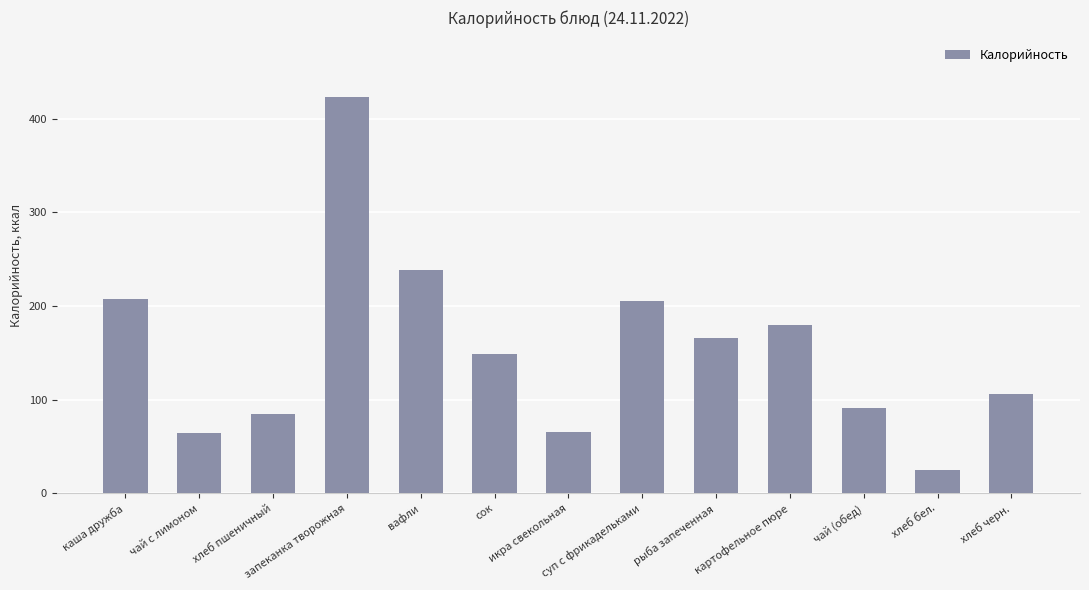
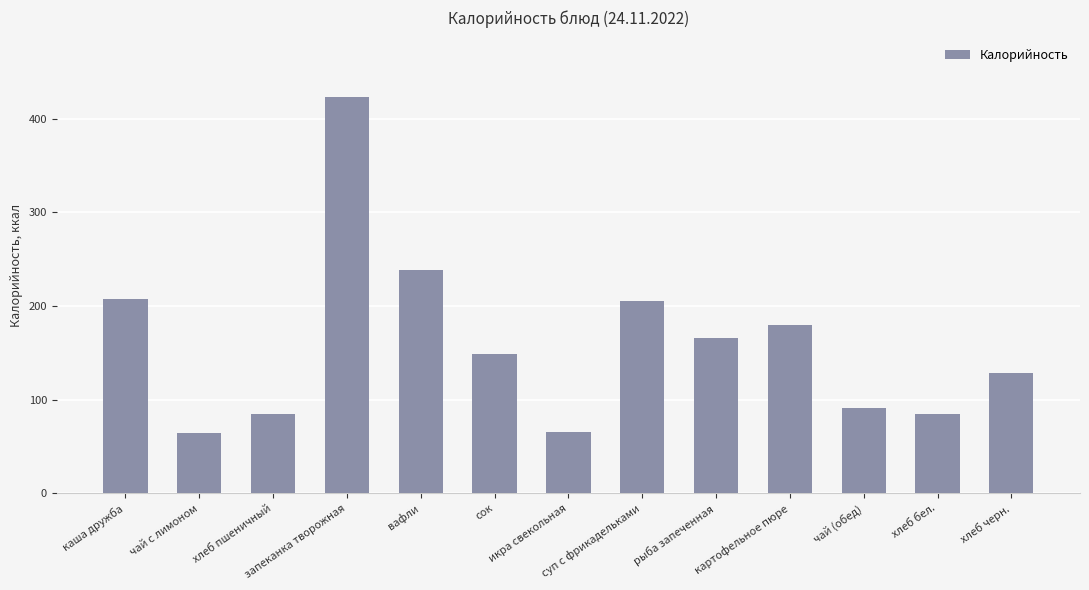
хлеб бел.: 30 -> 80
хлеб черн.: 110 -> 130
